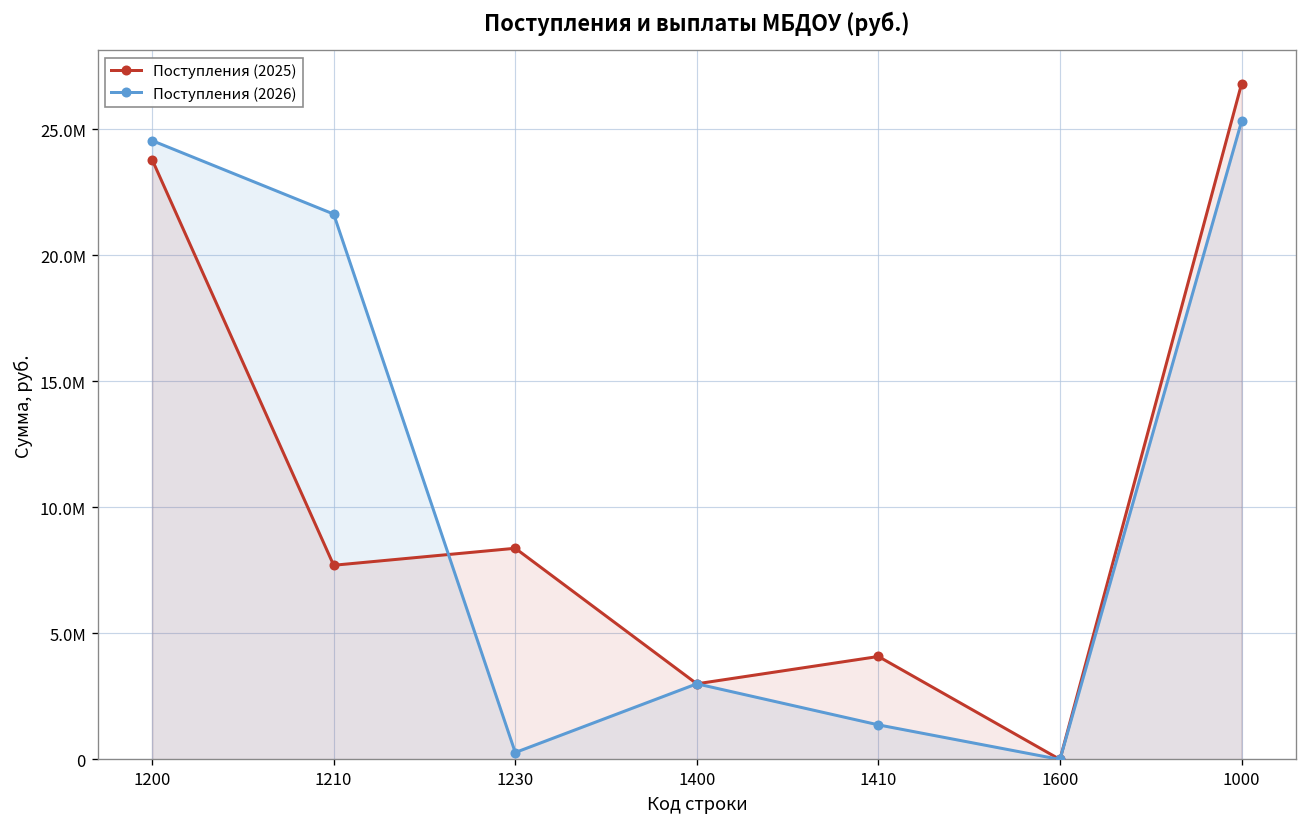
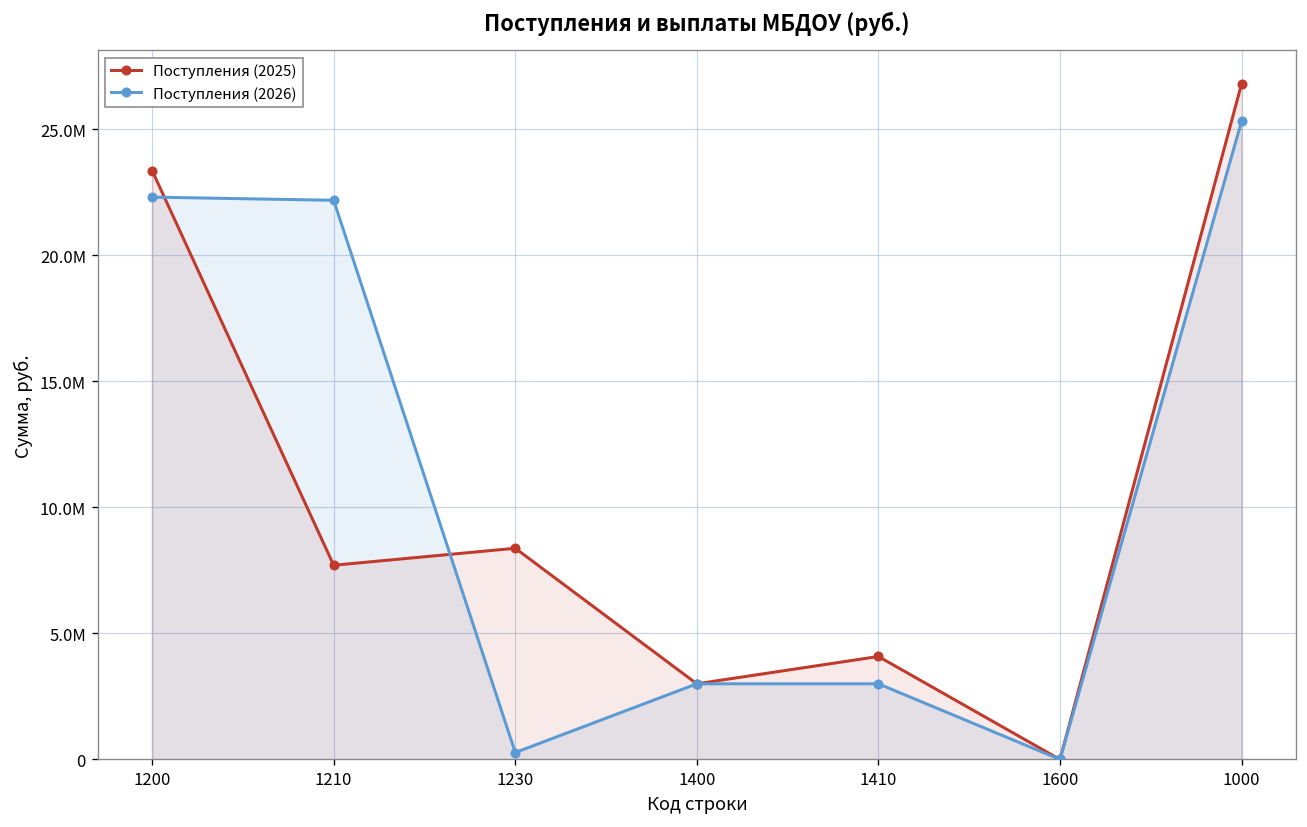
Поступления (2025), 1200: 23.8М -> 23.4М
Поступления (2026), 1200: 24.6М -> 22.3М
Поступления (2026), 1210: 21.6М -> 22.2М
Поступления (2026), 1410: 1.4М -> 3.0М
